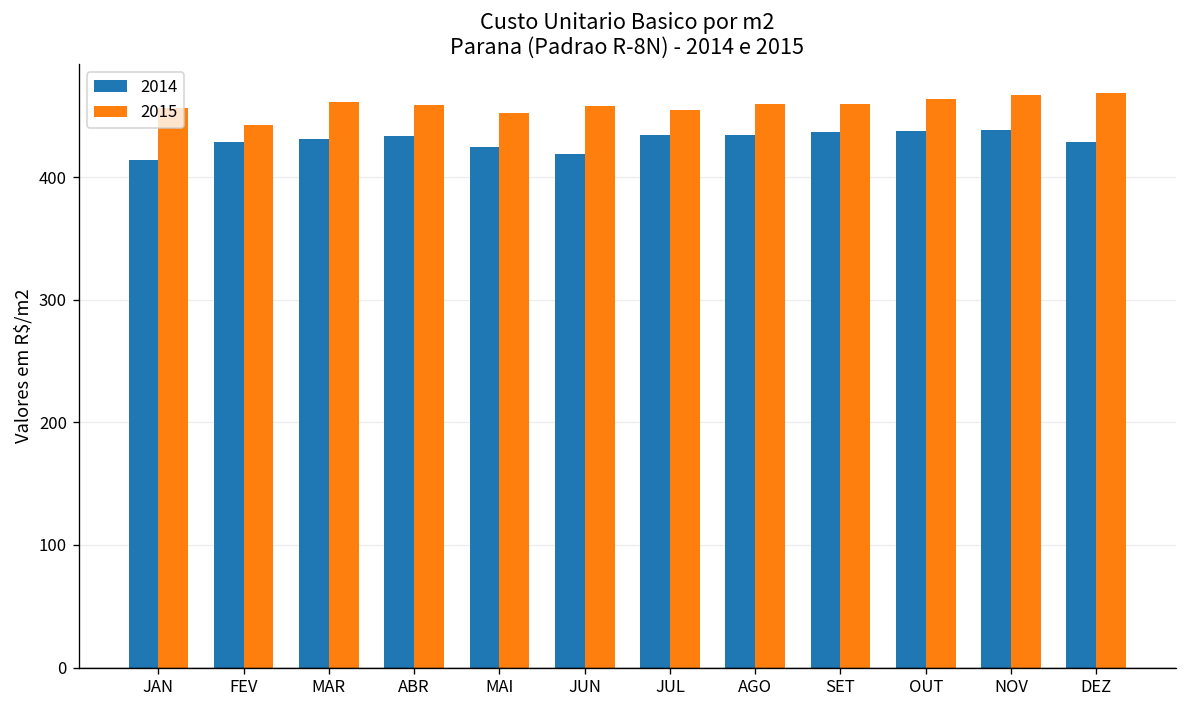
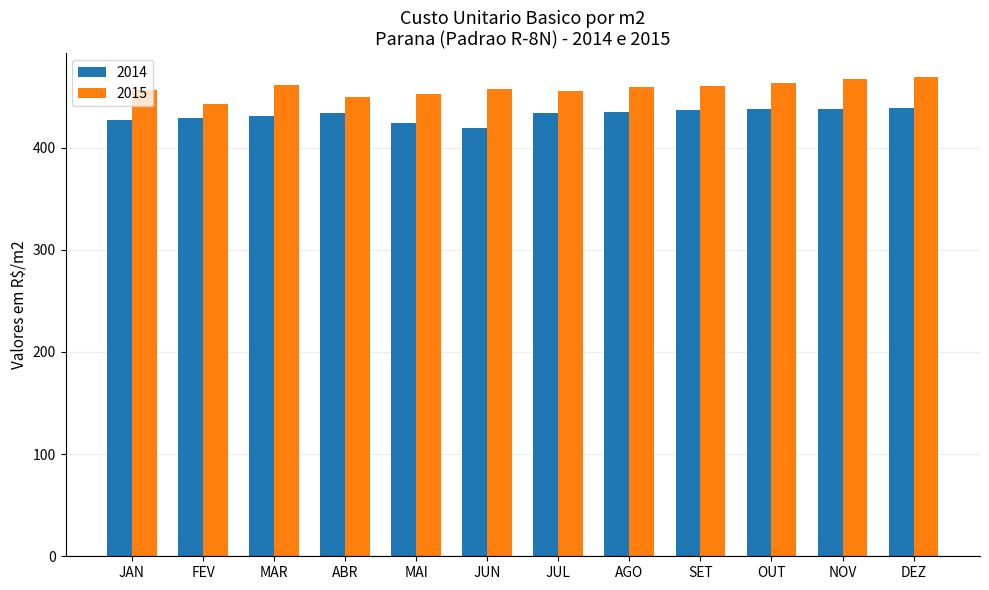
2014, JAN: 414 -> 427
2015, ABR: 459 -> 449
2014, DEZ: 429 -> 439
